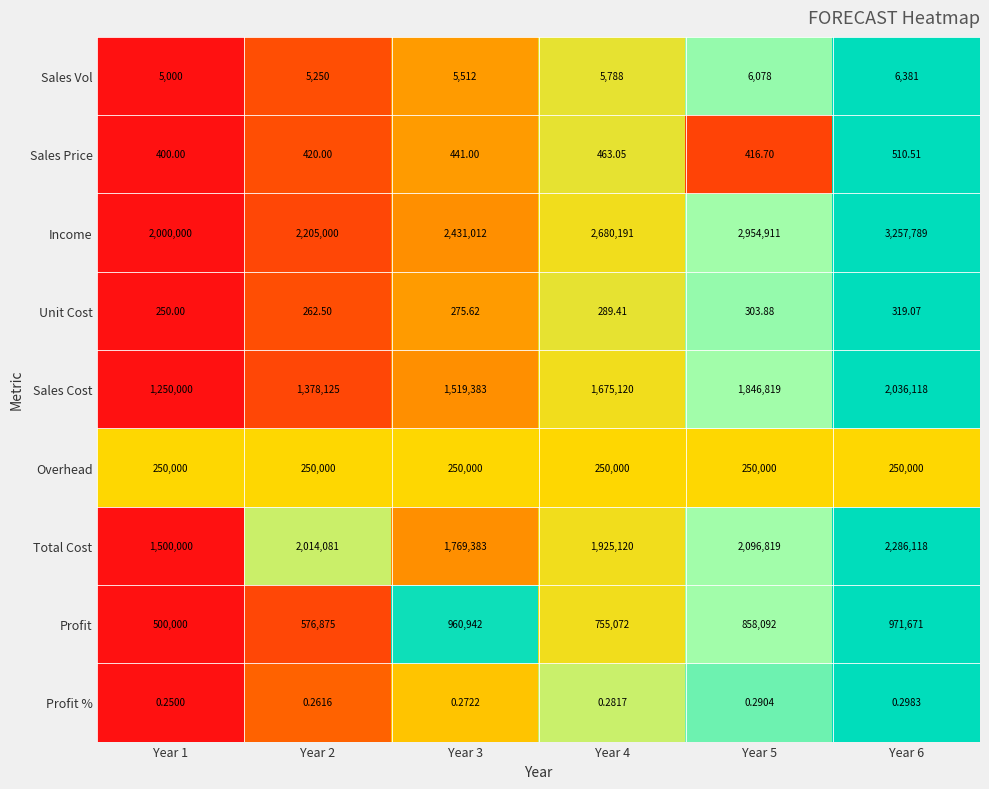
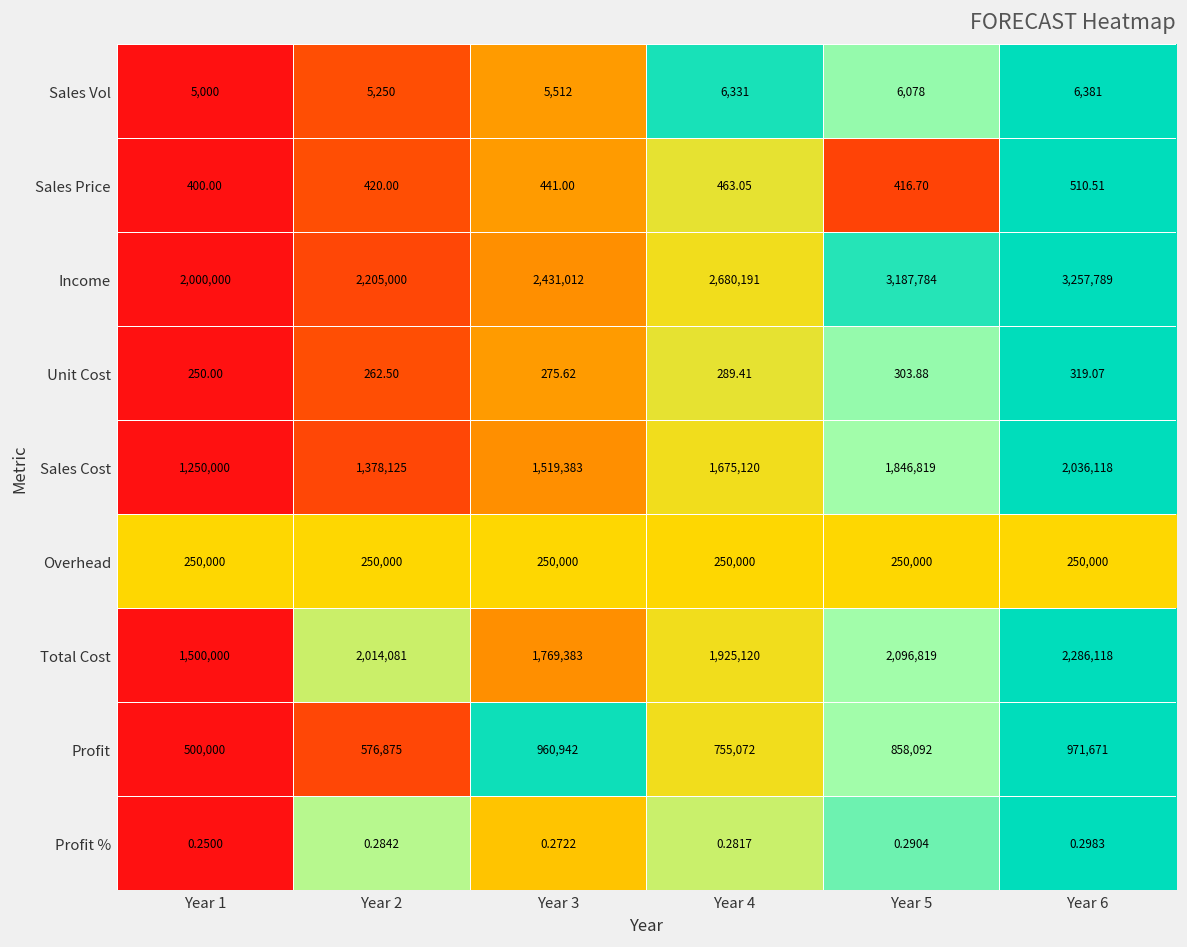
Sales Vol, Year 4: 5,788 -> 6,331
Income, Year 5: 2,954,911 -> 3,187,784
Profit %, Year 2: 0.2616 -> 0.2842
